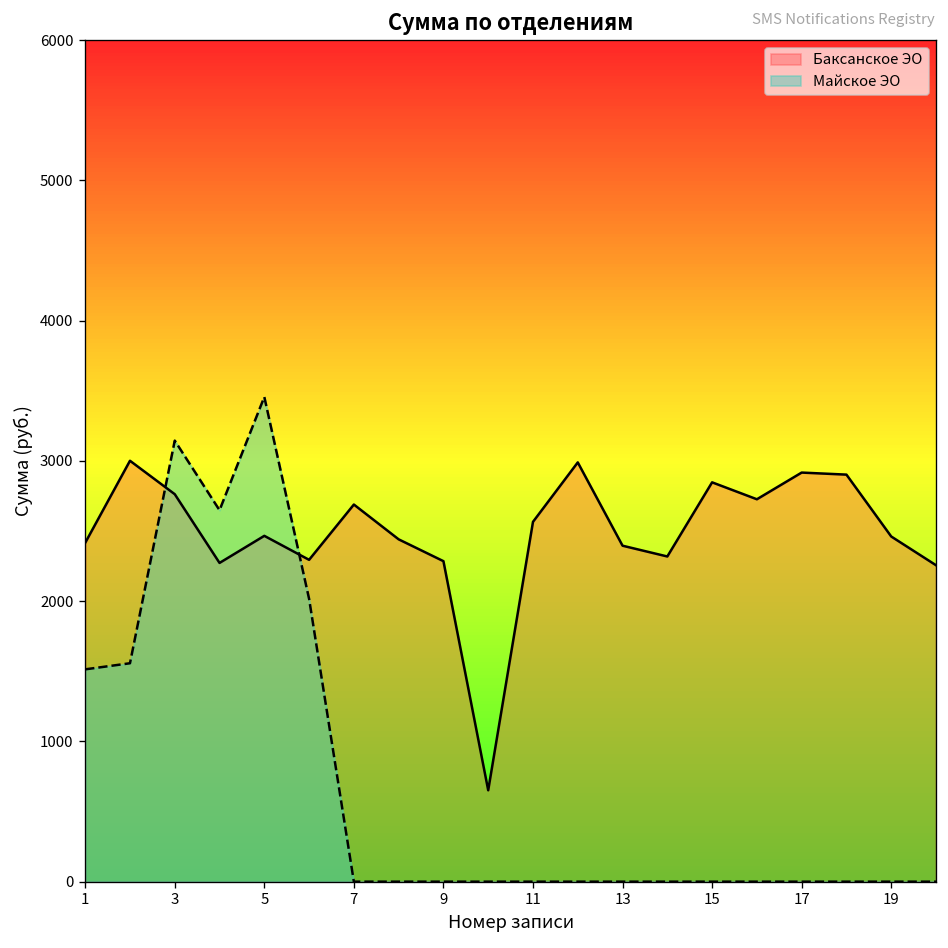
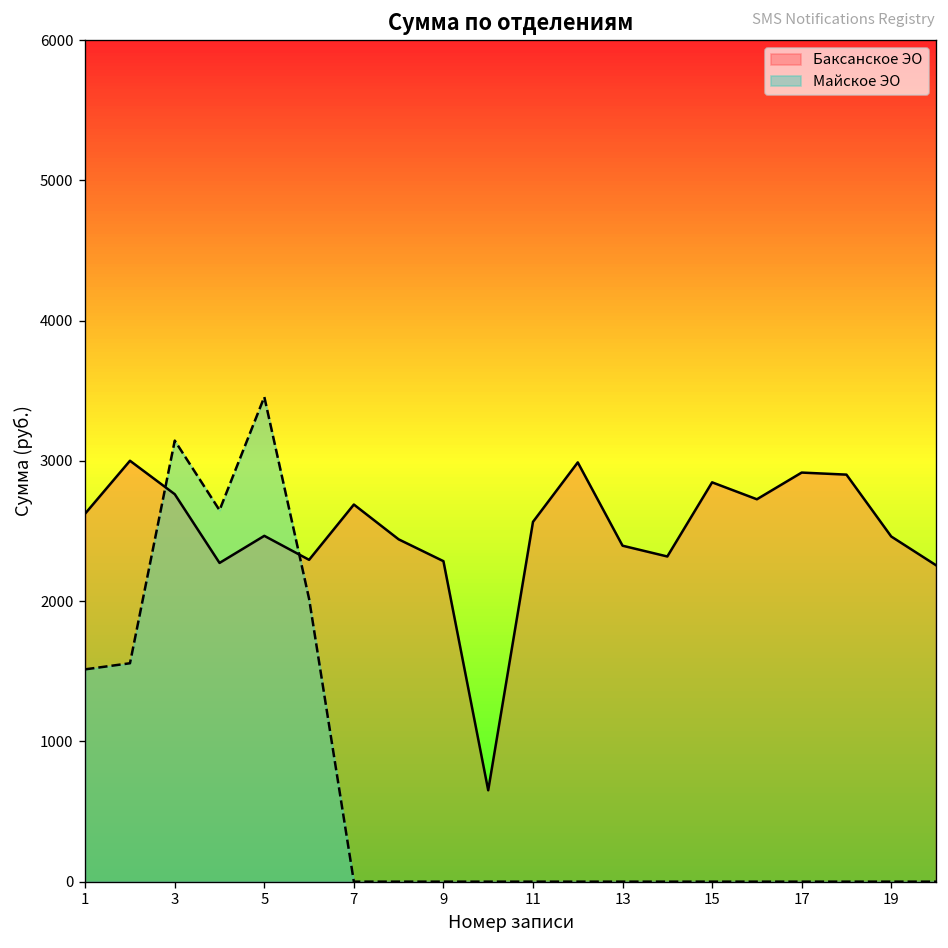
Баксанское ЭО, 1: 2420 -> 2620
